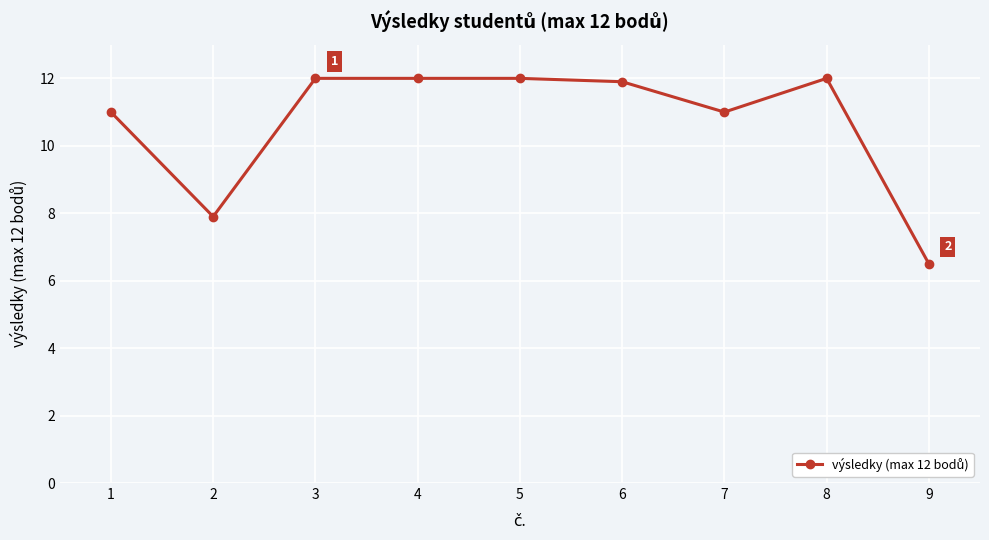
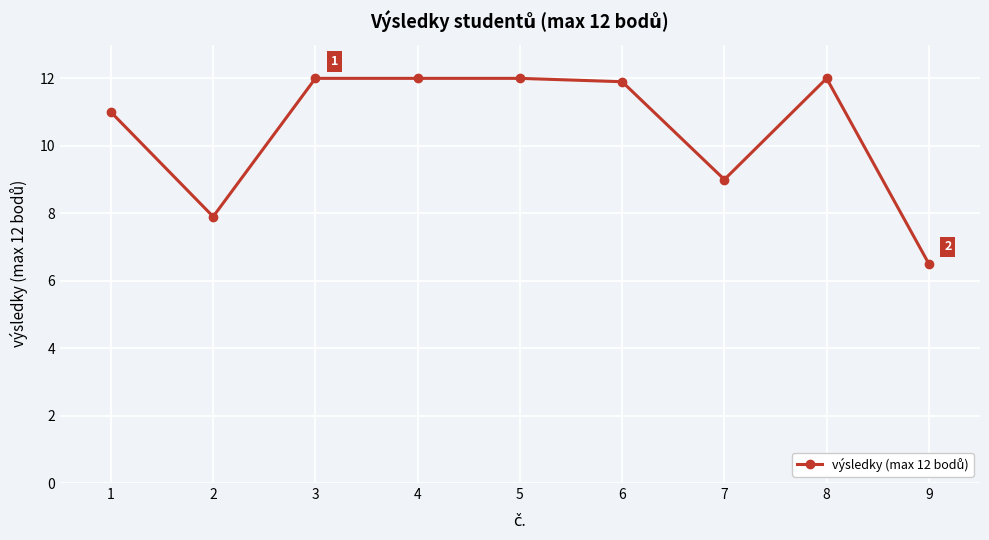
7: 11 -> 9
